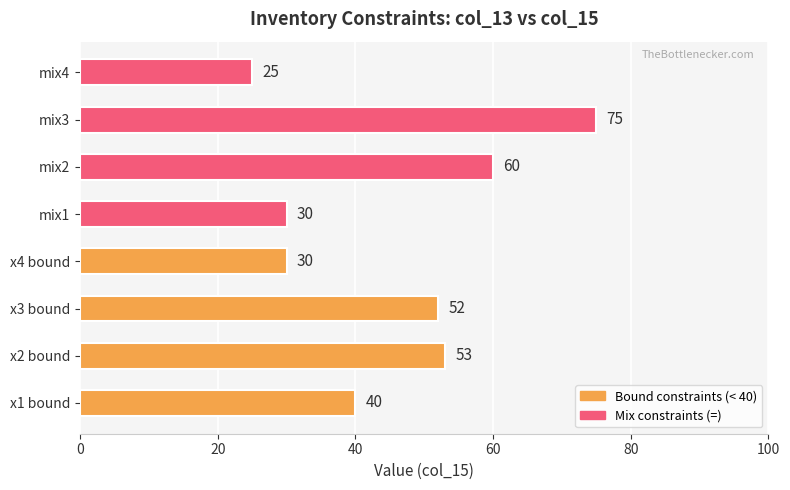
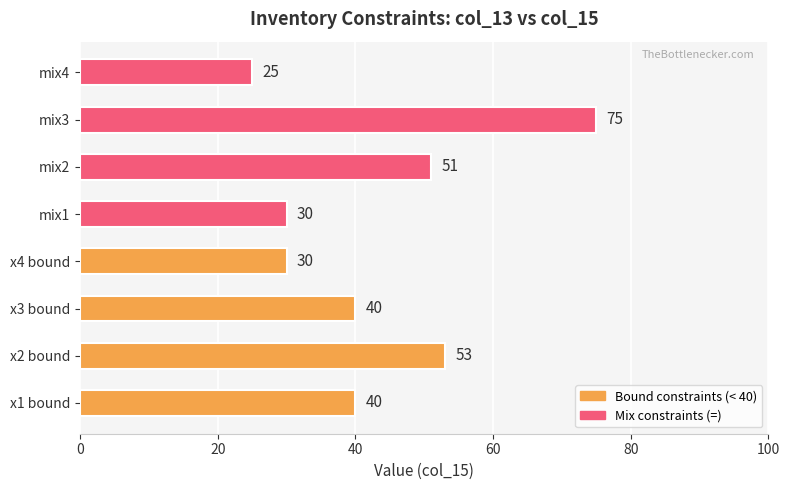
mix2: 60 -> 51
x3 bound: 52 -> 40
